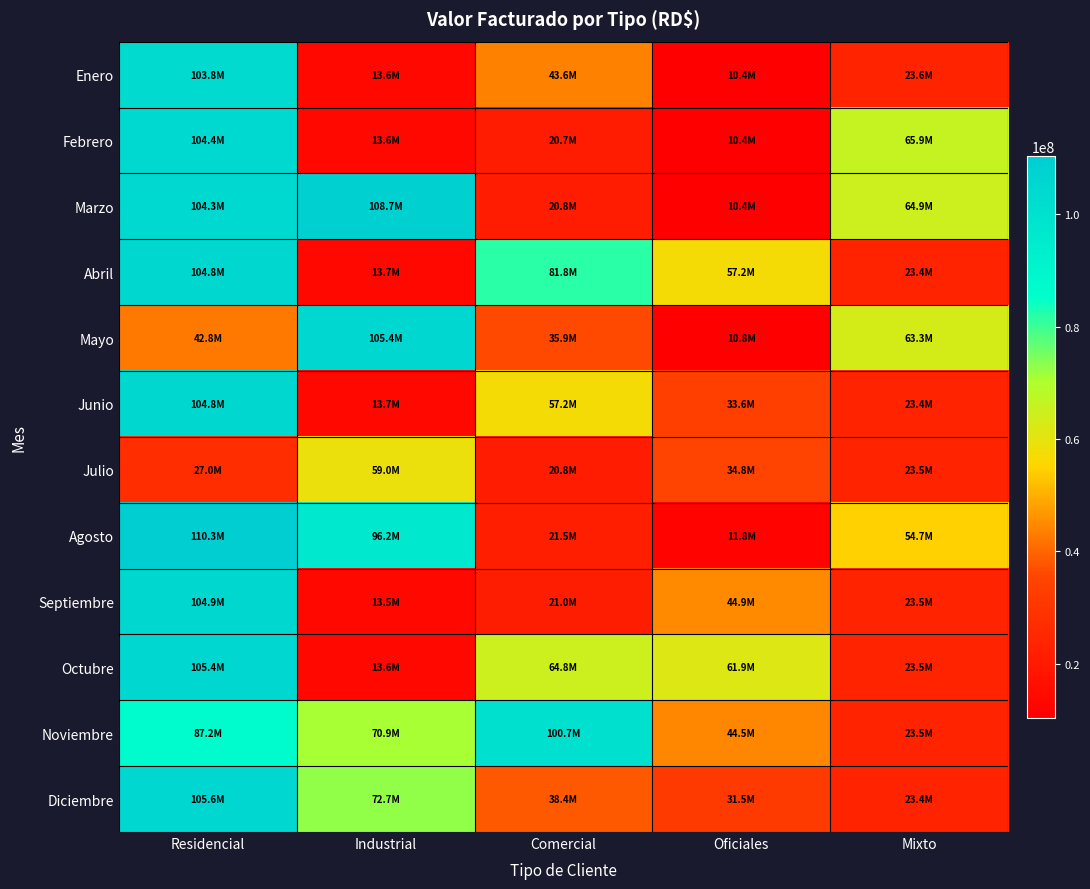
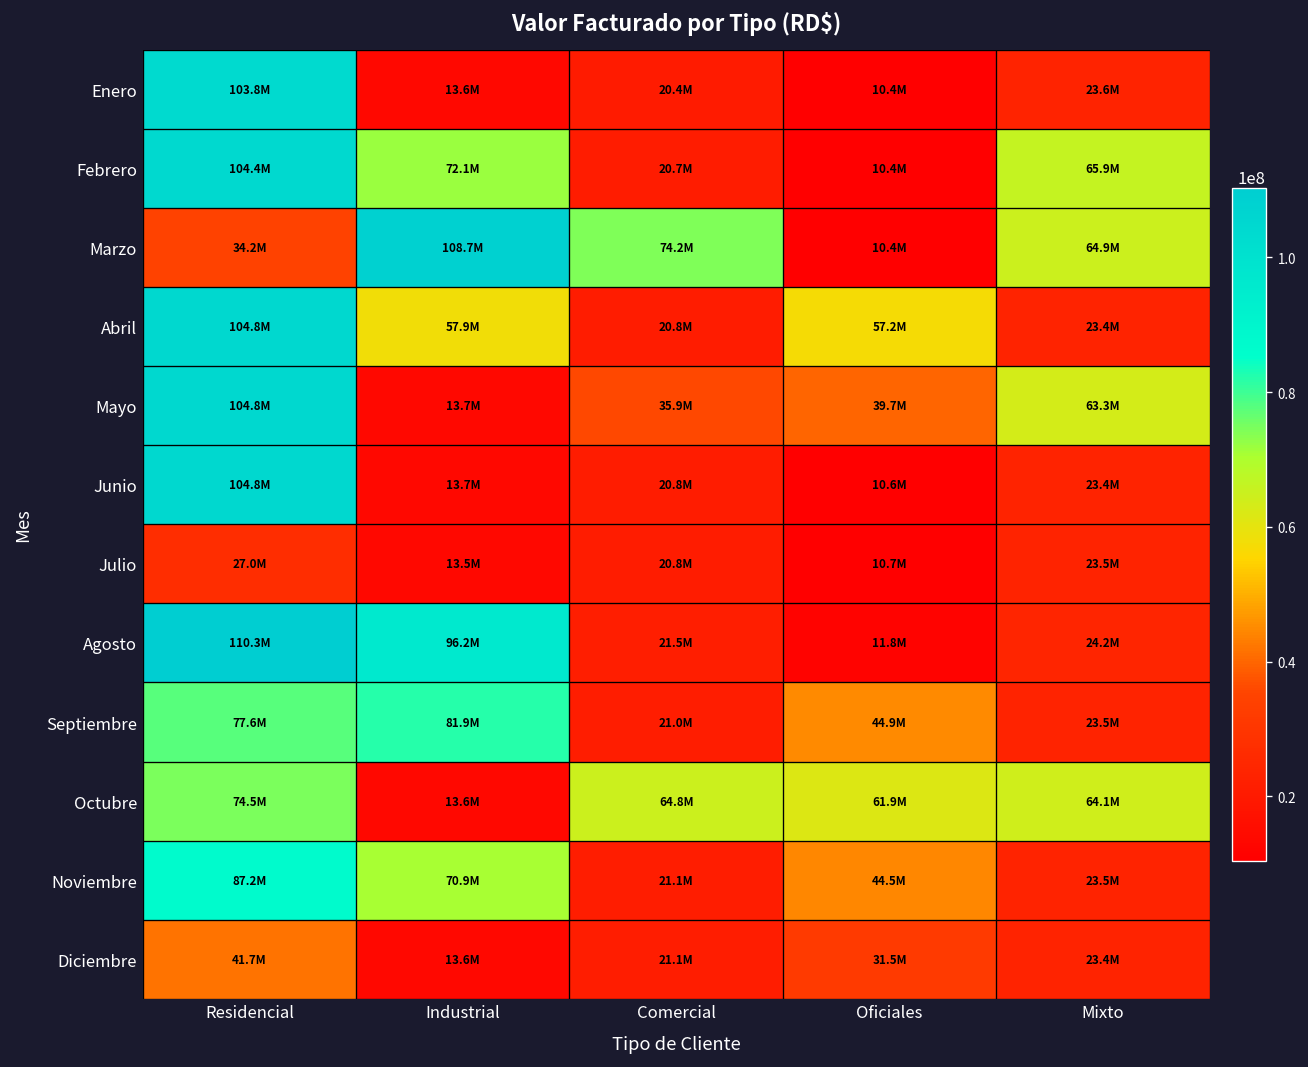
Enero, Comercial: 43.6M -> 20.4M
Febrero, Industrial: 13.6M -> 72.1M
Marzo, Residencial: 104.3M -> 34.2M
Marzo, Comercial: 20.8M -> 74.2M
Abril, Industrial: 13.7M -> 57.9M
Abril, Comercial: 81.8M -> 20.8M
Mayo, Residencial: 42.8M -> 104.8M
Mayo, Industrial: 105.4M -> 13.7M
Mayo, Oficiales: 10.8M -> 39.7M
Junio, Comercial: 57.2M -> 20.8M
Junio, Oficiales: 33.6M -> 10.6M
Julio, Industrial: 59.0M -> 13.5M
Julio, Oficiales: 34.8M -> 10.7M
Agosto, Mixto: 54.7M -> 24.2M
Septiembre, Residencial: 104.9M -> 77.6M
Septiembre, Industrial: 13.5M -> 81.9M
Octubre, Residencial: 105.4M -> 74.5M
Octubre, Mixto: 23.5M -> 64.1M
Noviembre, Comercial: 100.7M -> 21.1M
Diciembre, Residencial: 105.6M -> 41.7M
Diciembre, Industrial: 72.7M -> 13.6M
Diciembre, Comercial: 38.4M -> 21.1M
